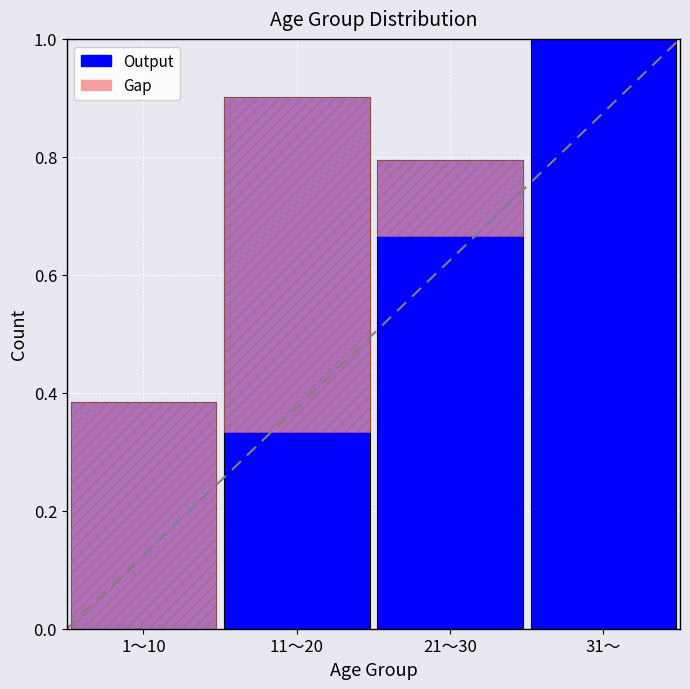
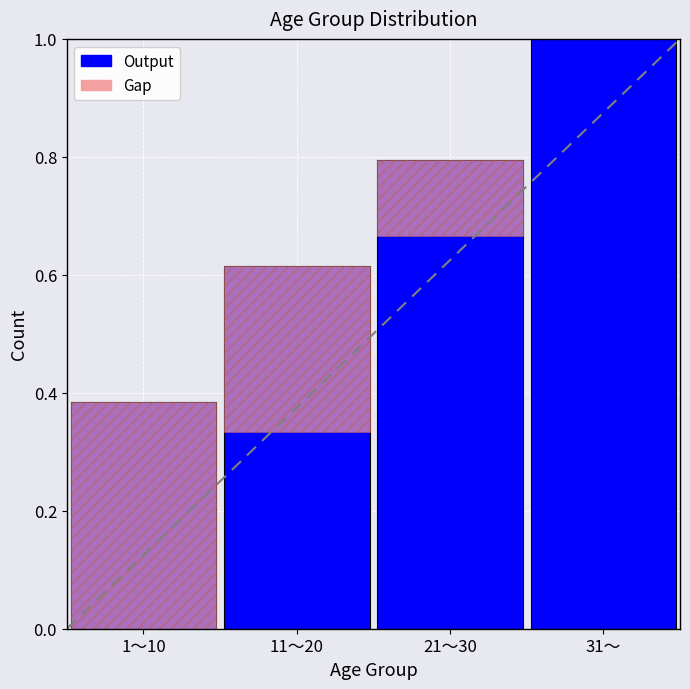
Output, 11～20: 0.90 -> 0.62
